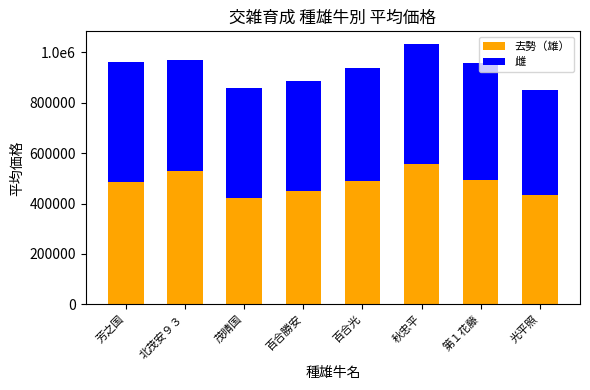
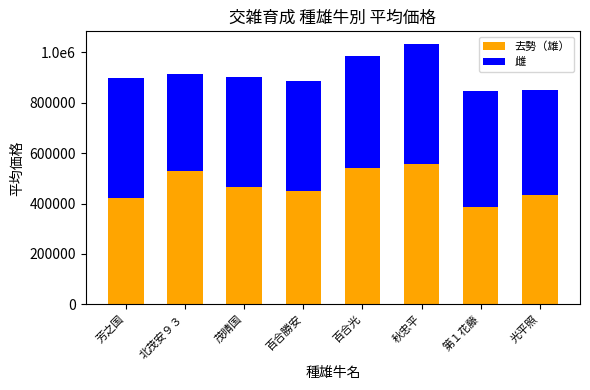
去勢（雄）, 芳之国: 480000 -> 420000
雌, 北茂安９３: 440000 -> 390000
去勢（雄）, 茂晴国: 420000 -> 470000
去勢（雄）, 百合光: 490000 -> 540000
去勢（雄）, 第１花藤: 490000 -> 380000
